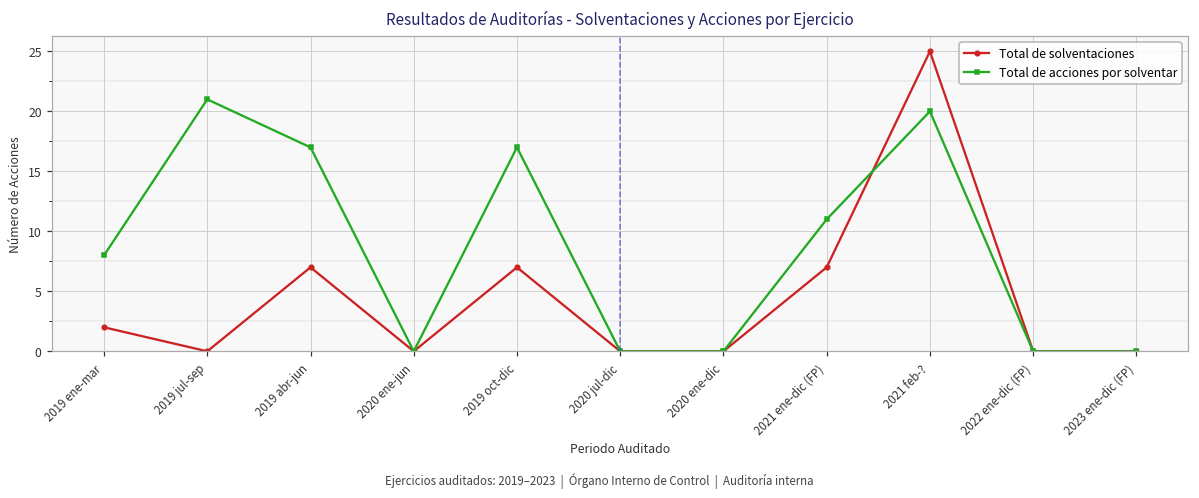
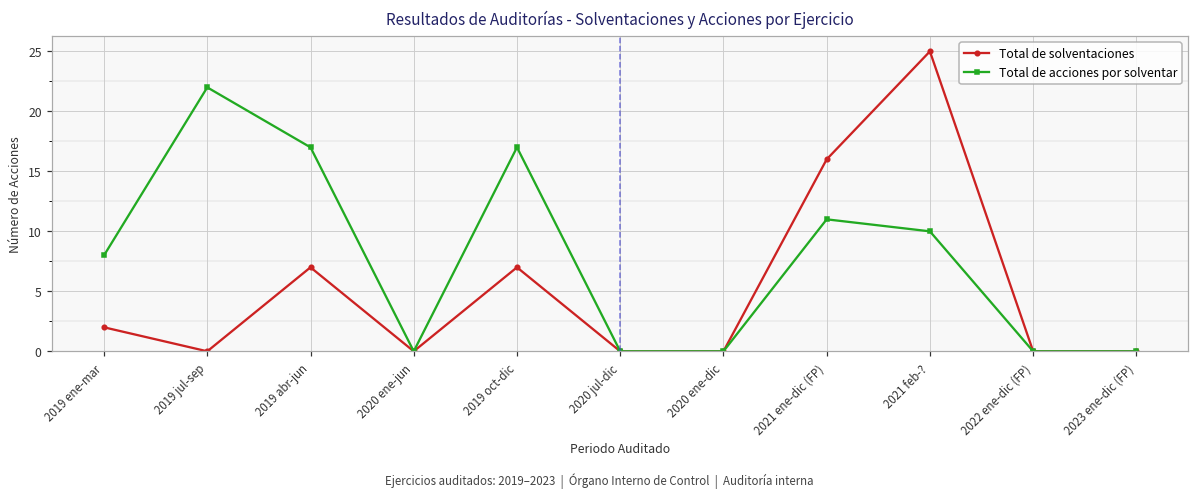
Total de acciones por solventar, 2019 jul-sep: 21 -> 22
Total de solventaciones, 2021 ene-dic (FP): 7 -> 16
Total de acciones por solventar, 2021 feb-?: 20 -> 10
